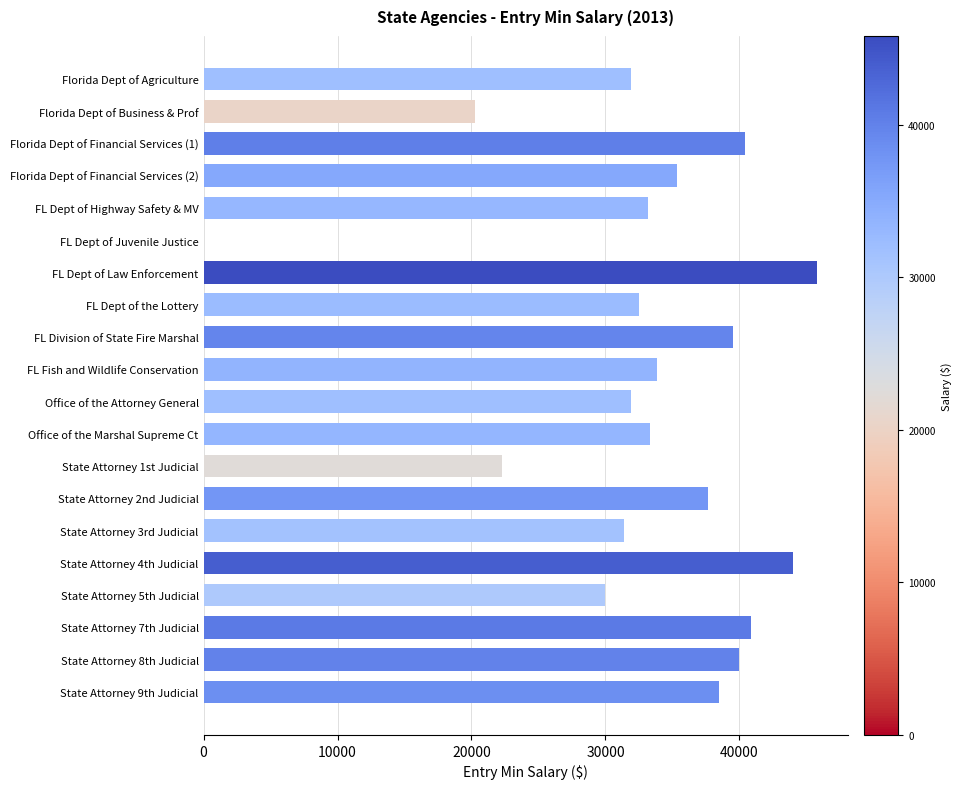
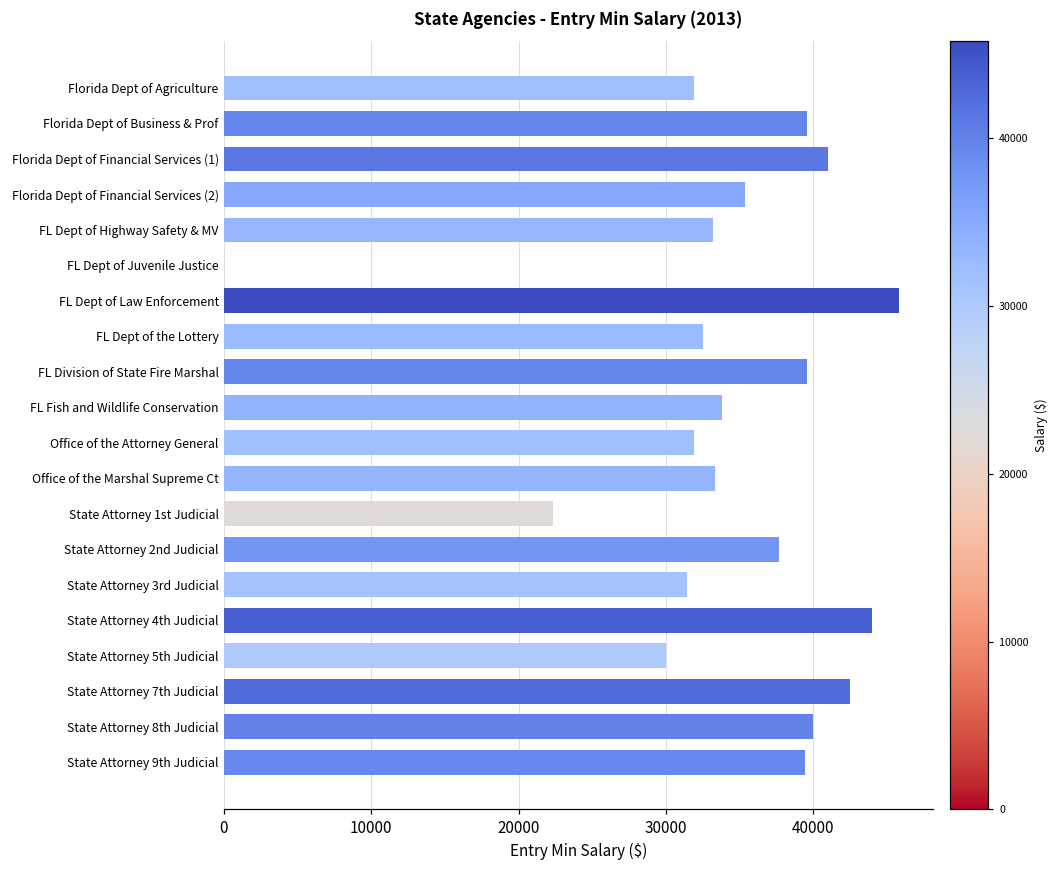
Florida Dept of Business & Prof: 20200 -> 39600
Florida Dept of Financial Services (1): 40400 -> 41000
State Attorney 7th Judicial: 40900 -> 42500
State Attorney 9th Judicial: 38500 -> 39400
